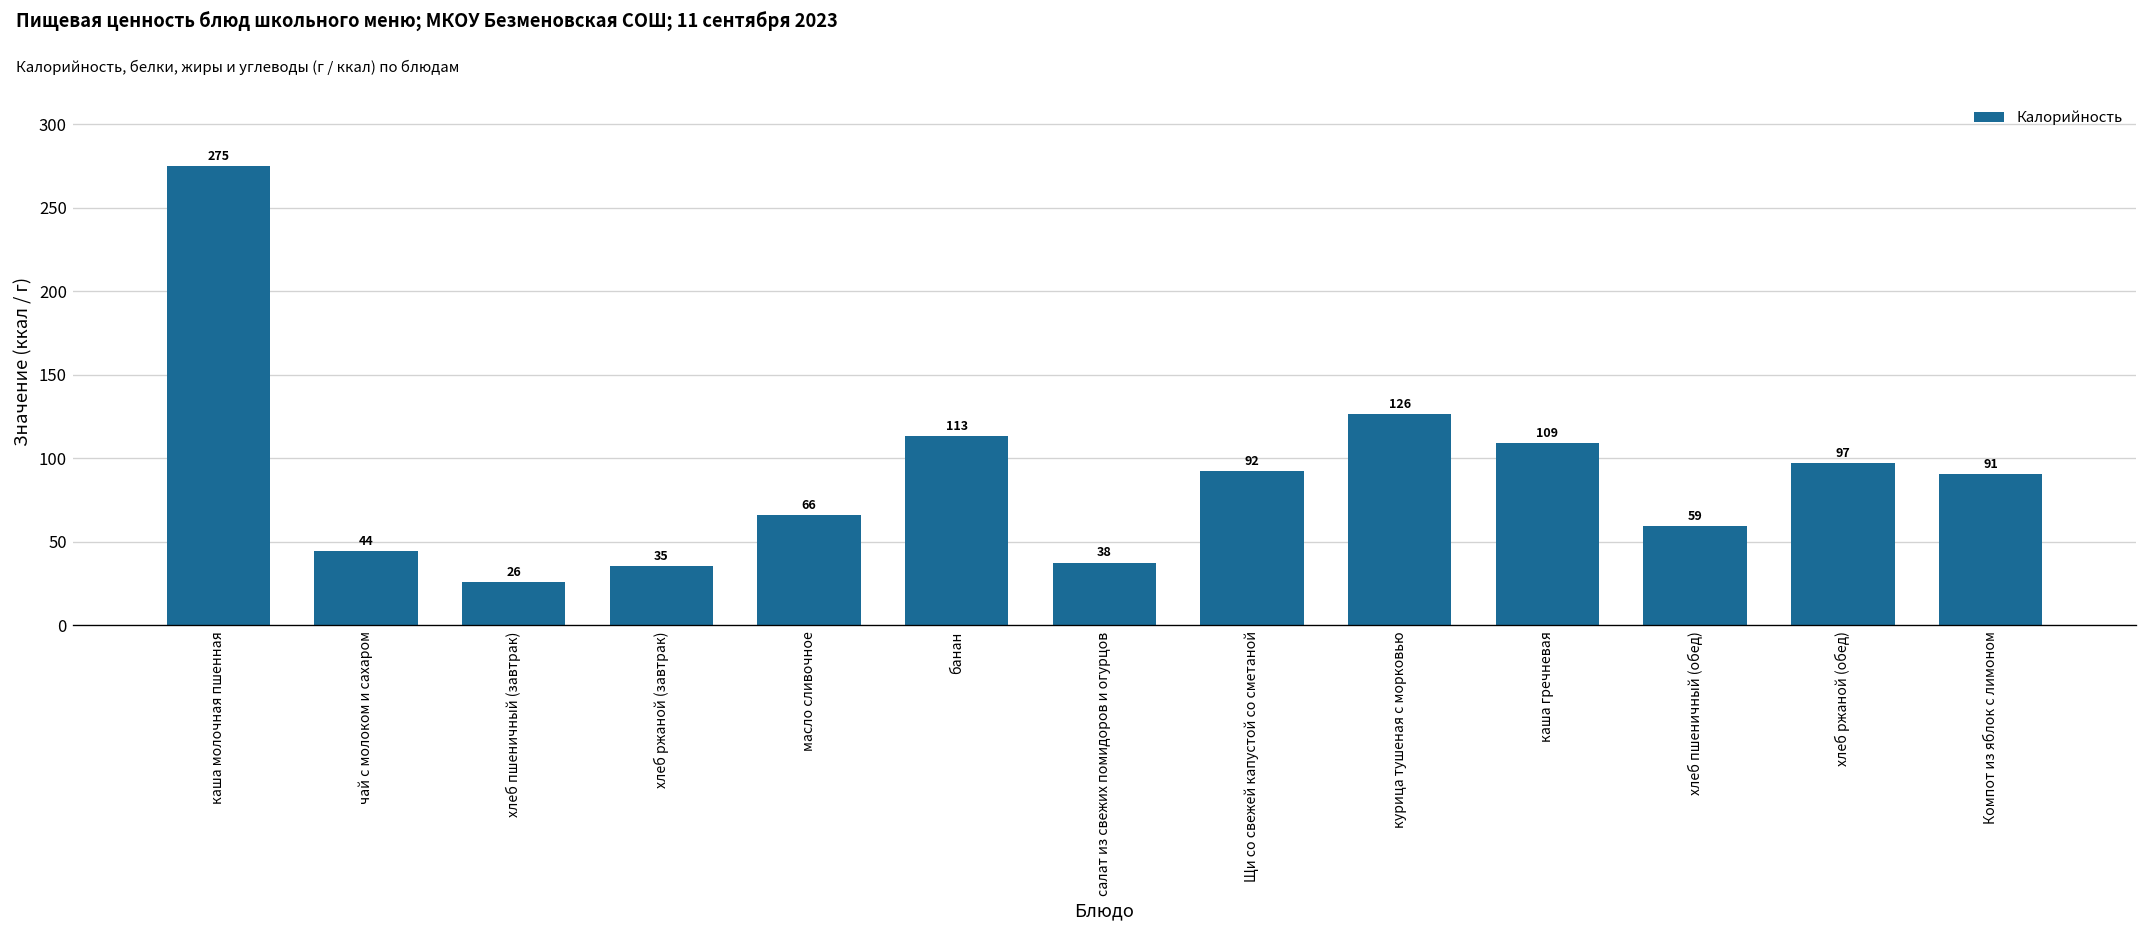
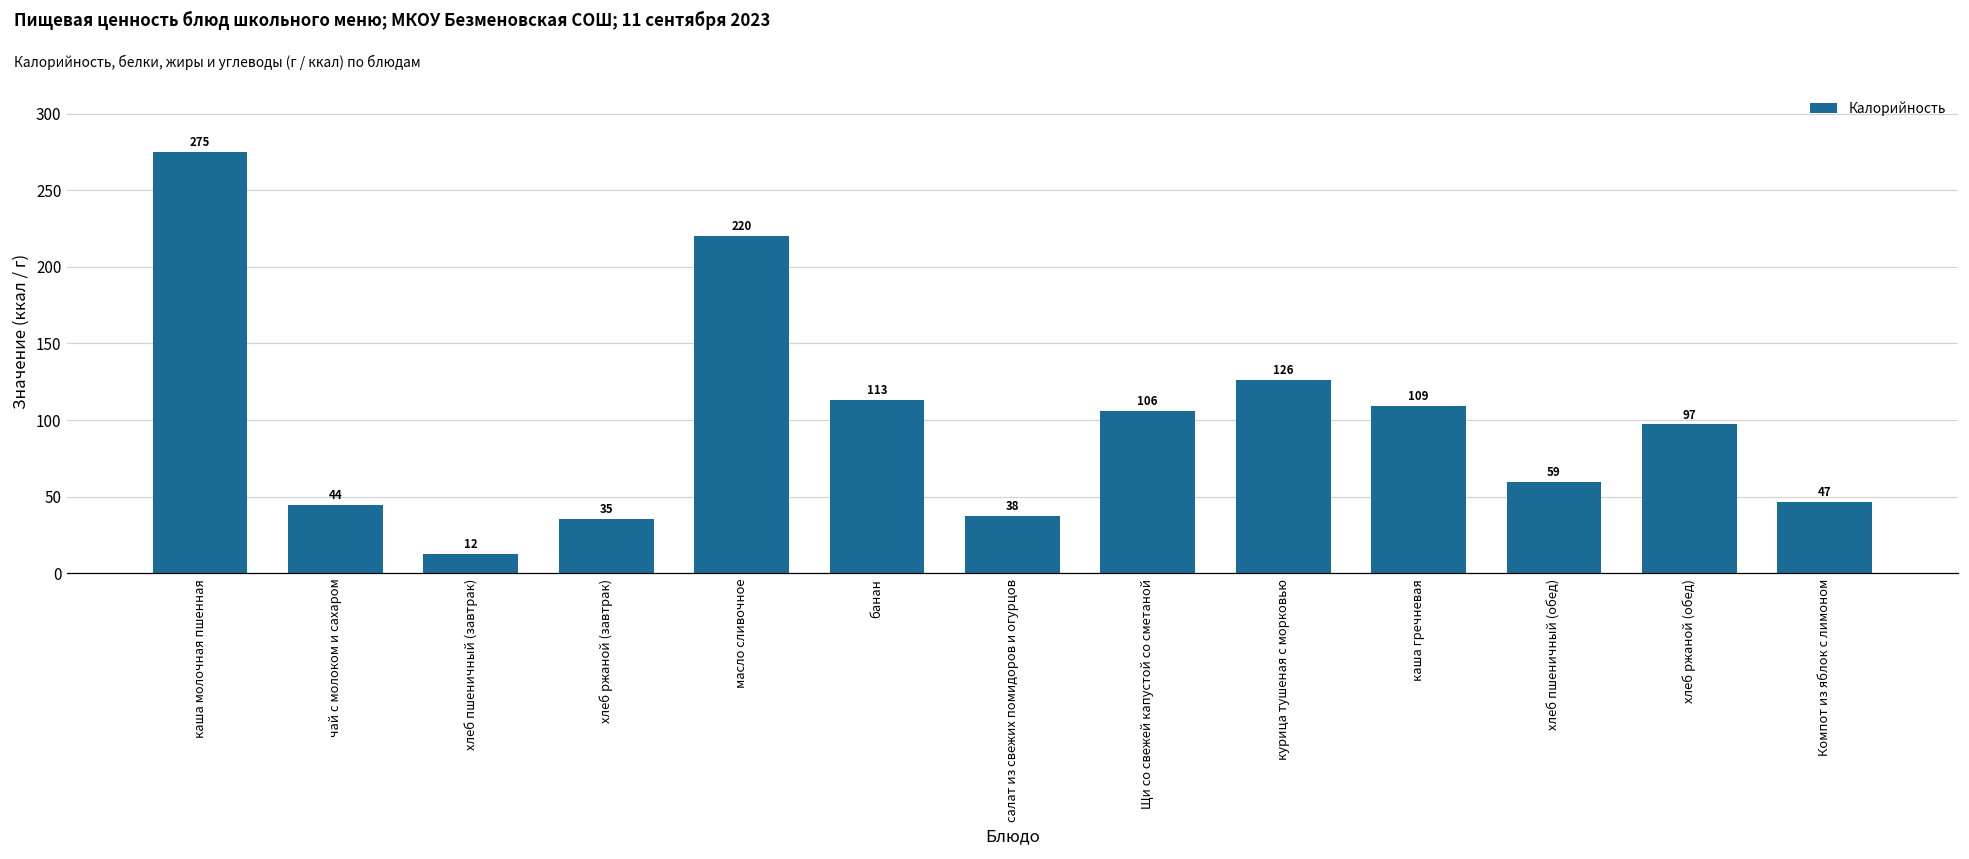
хлеб пшеничный (завтрак): 26 -> 12
масло сливочное: 66 -> 220
Щи со свежей капустой со сметаной: 92 -> 106
Компот из яблок с лимоном: 91 -> 47
